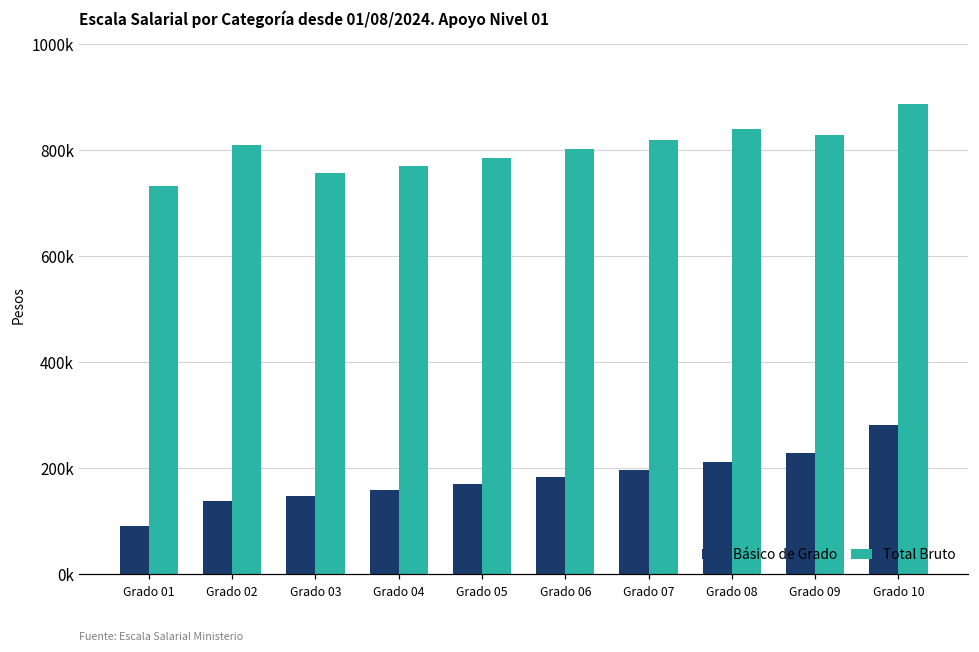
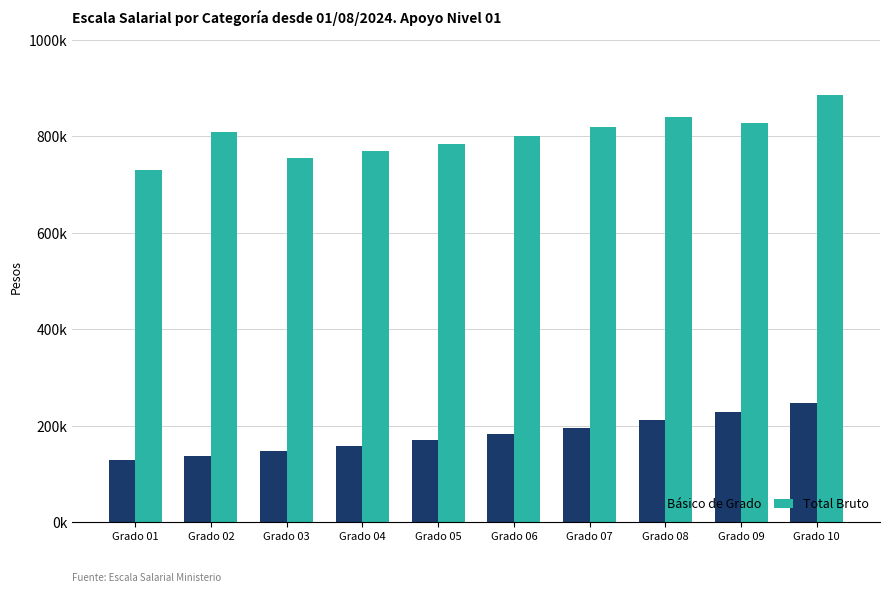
Básico de Grado, Grado 01: 90000 -> 130000
Básico de Grado, Grado 10: 280000 -> 250000
